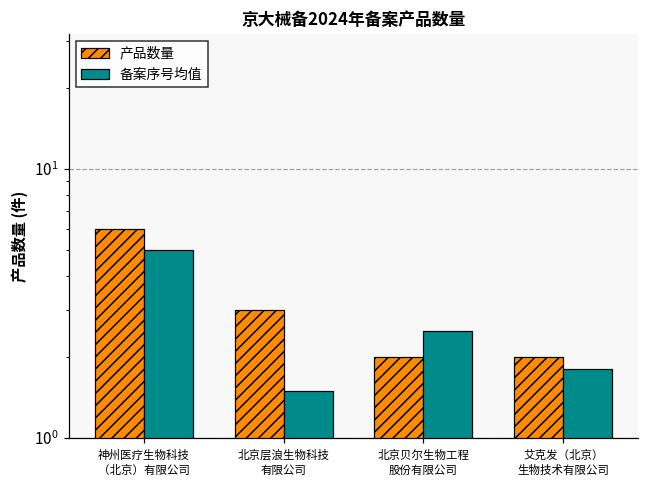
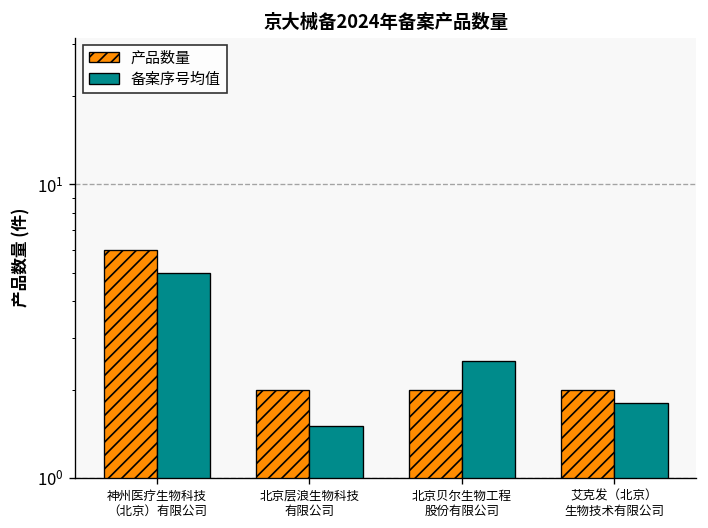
产品数量, 北京层浪生物科技 有限公司: 3 -> 2
